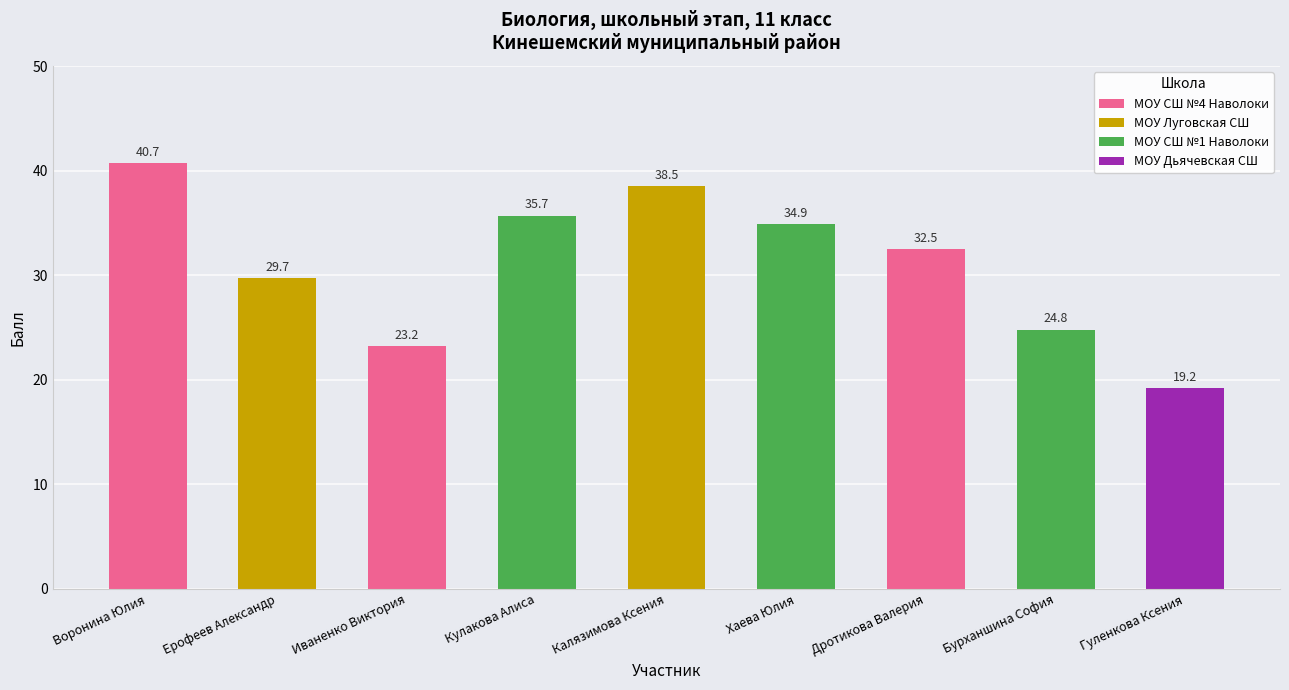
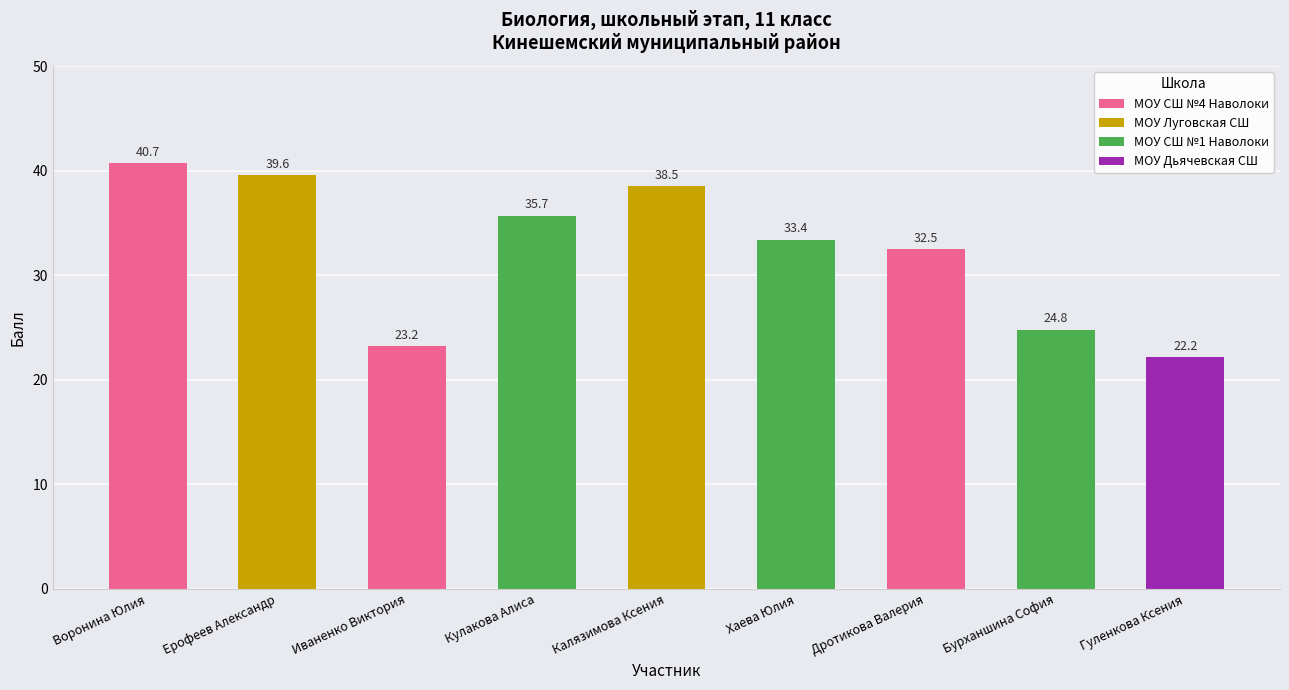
Ерофеев Александр: 29.7 -> 39.6
Хаева Юлия: 34.9 -> 33.4
Гуленкова Ксения: 19.2 -> 22.2
